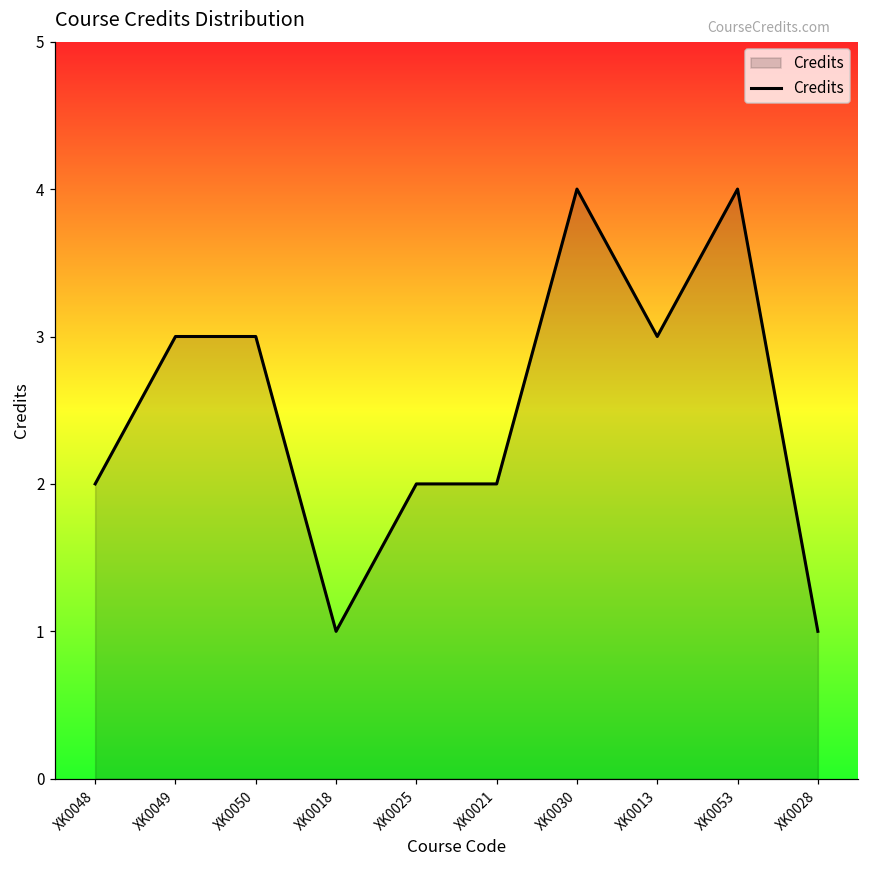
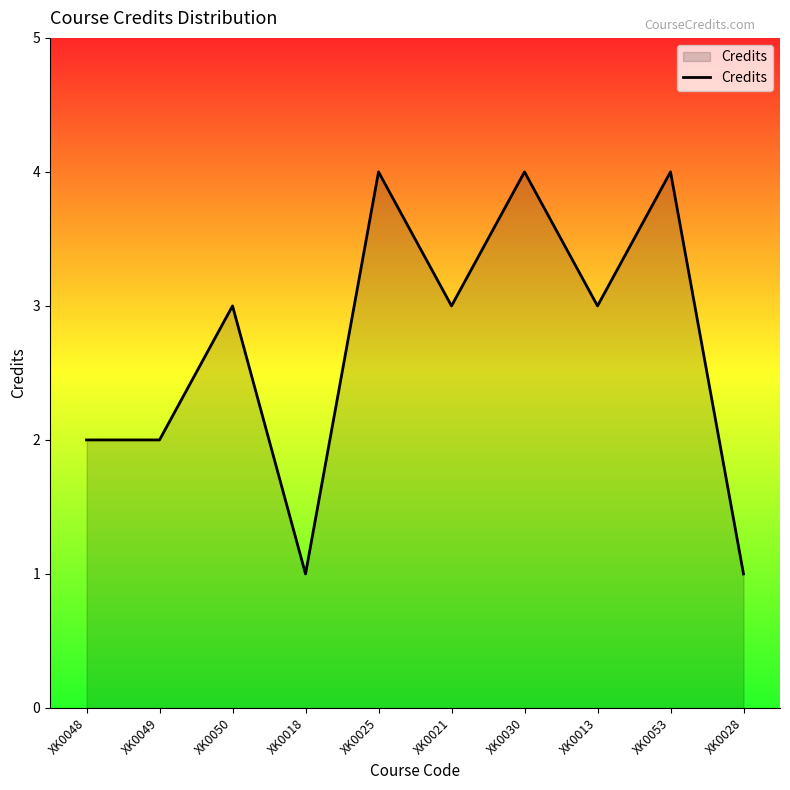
XK0049: 3 -> 2
XK0025: 2 -> 4
XK0021: 2 -> 3
